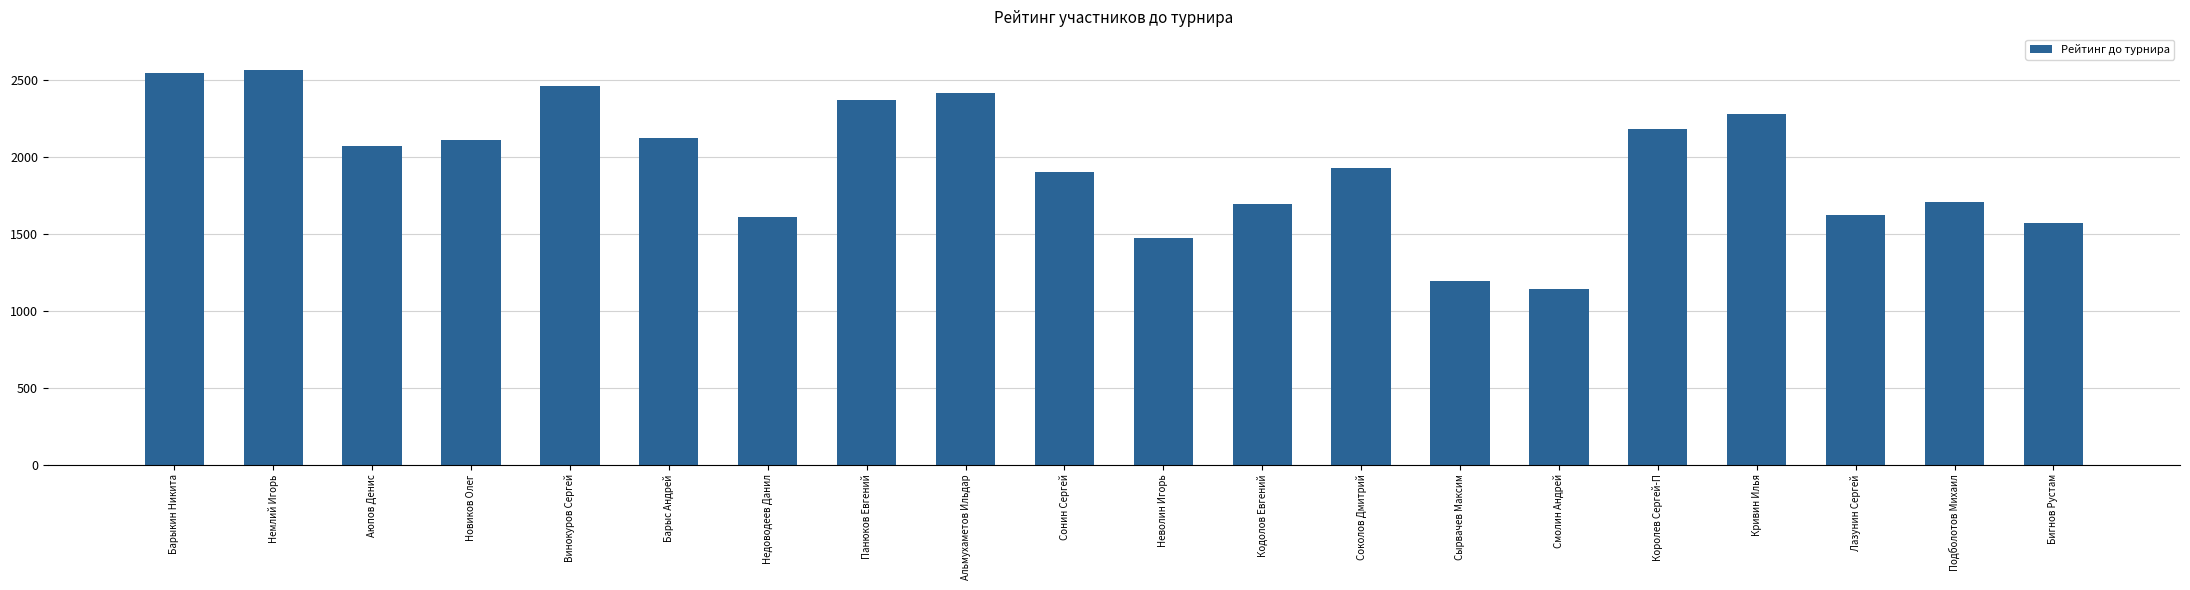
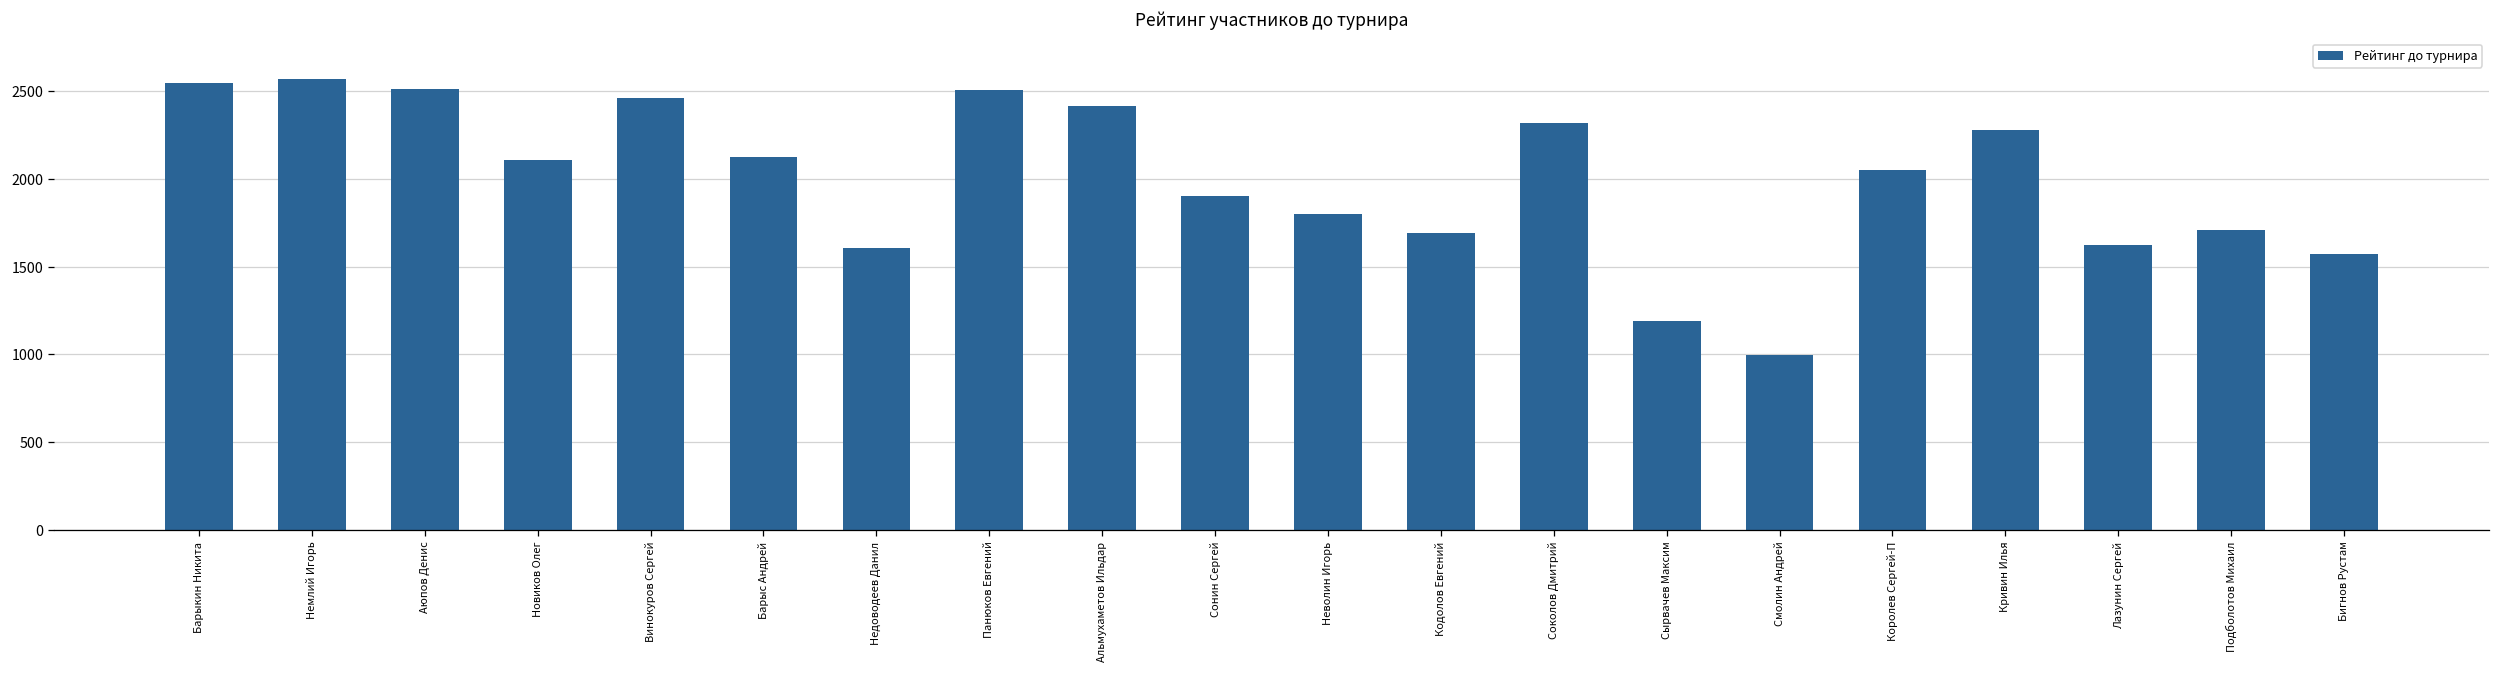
Аюпов Денис: 2070 -> 2510
Панюков Евгений: 2370 -> 2500
Неволин Игорь: 1470 -> 1800
Соколов Дмитрий: 1930 -> 2320
Смолин Андрей: 1140 -> 1000
Королев Сергей-П: 2180 -> 2050
